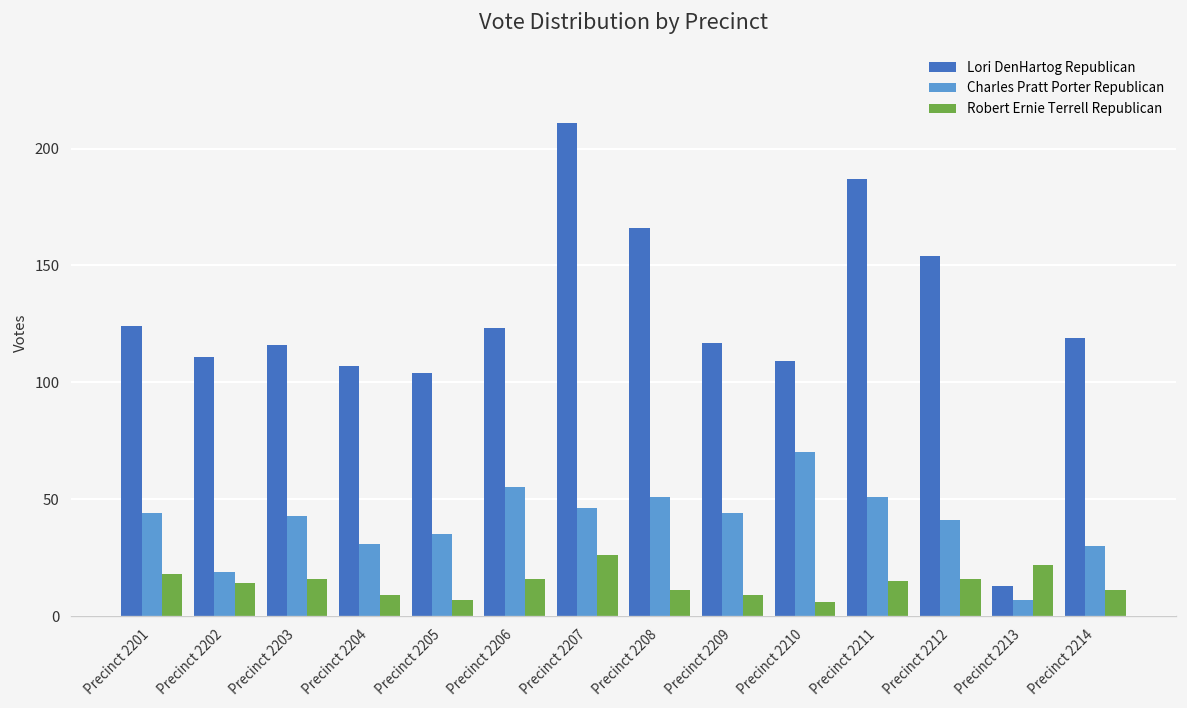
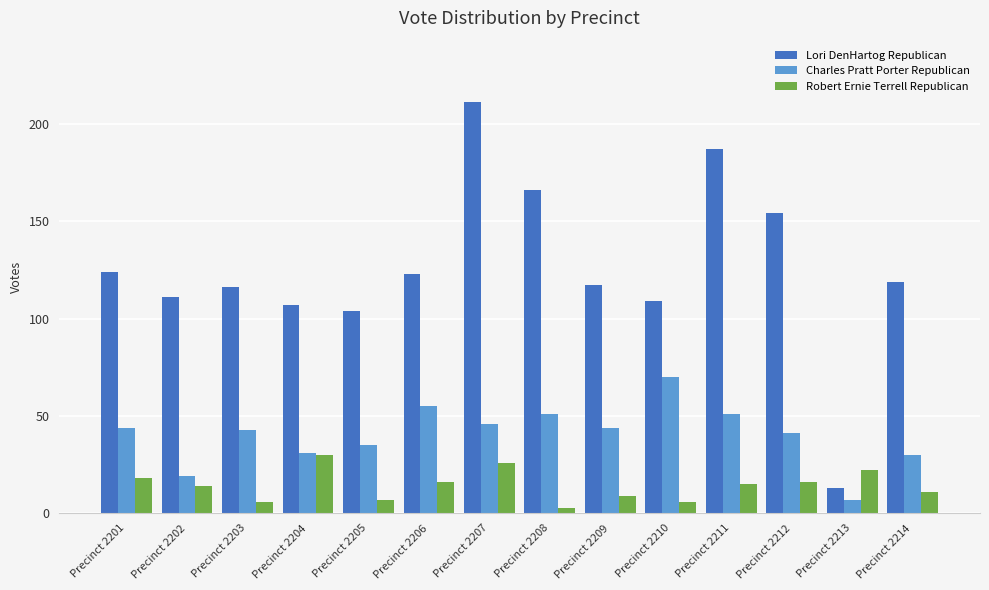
Robert Ernie Terrell Republican, Precinct 2203: 16 -> 6
Robert Ernie Terrell Republican, Precinct 2204: 9 -> 30
Robert Ernie Terrell Republican, Precinct 2208: 11 -> 3
